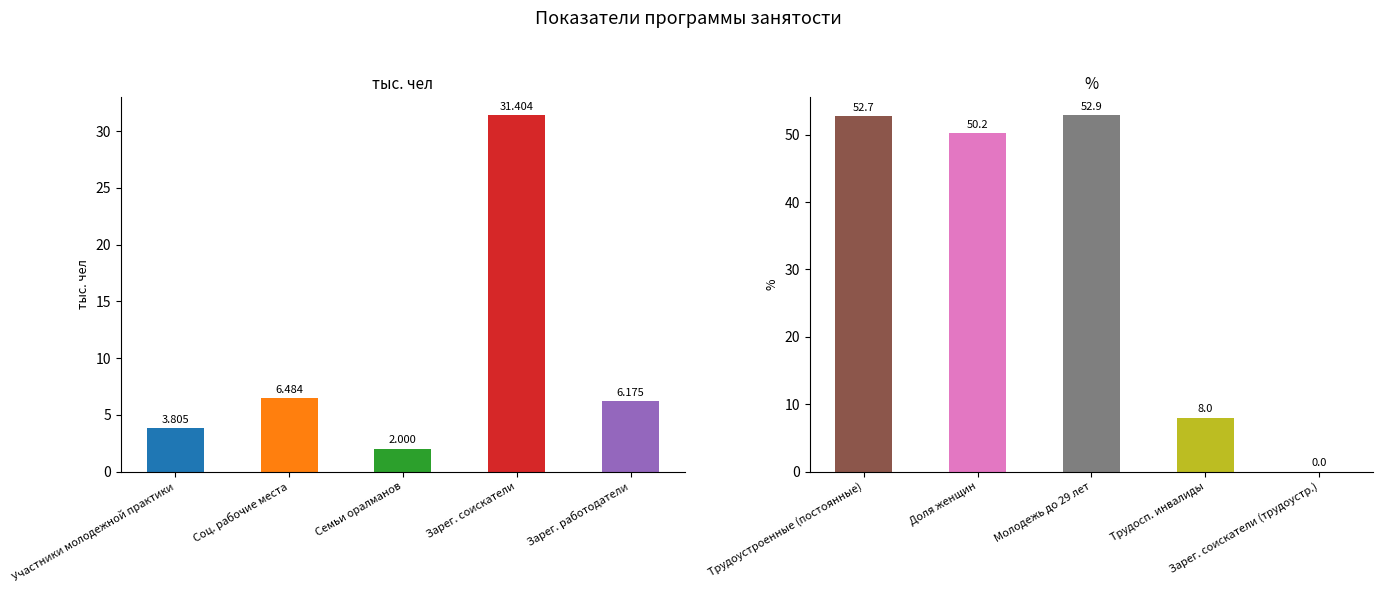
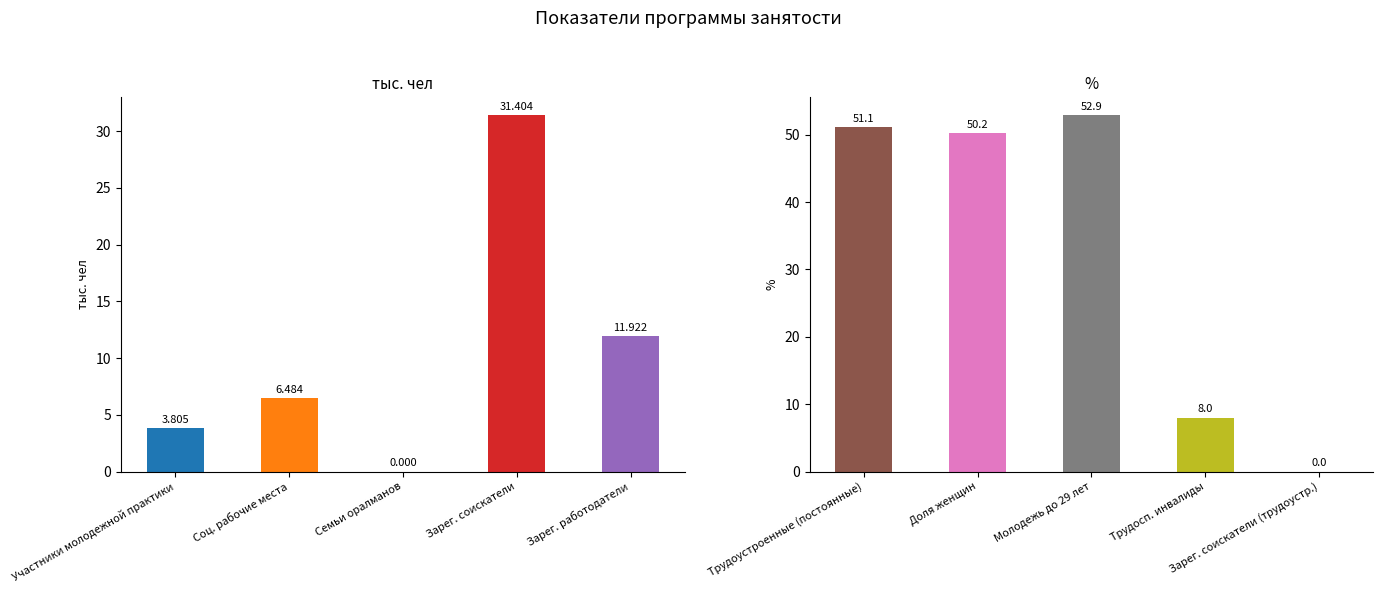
тыс. чел, Семьи оралманов: 2.000 -> 0.000
тыс. чел, Зарег. работодатели: 6.175 -> 11.922
%, Трудоустроенные (постоянные): 52.7 -> 51.1
